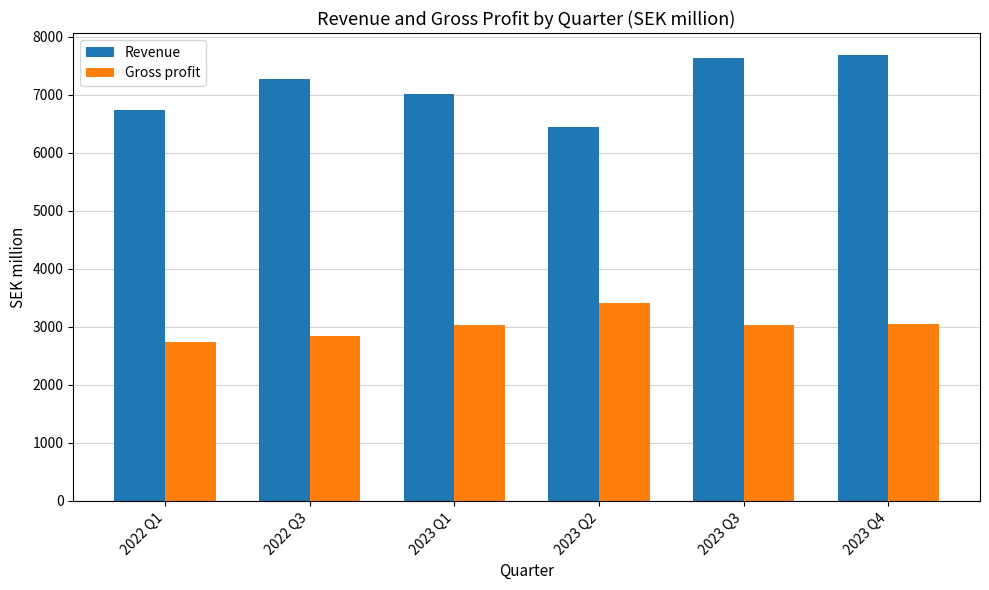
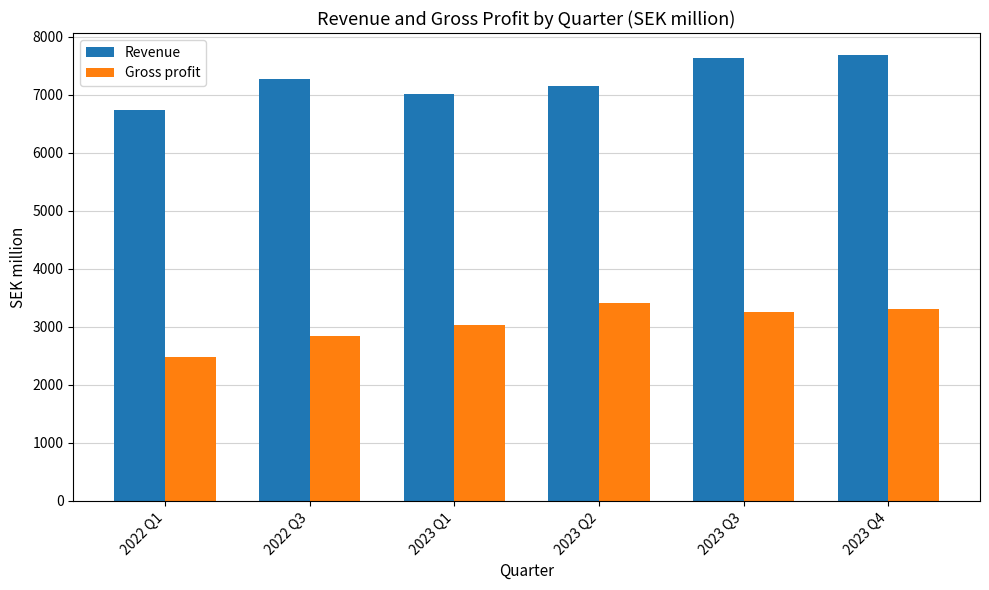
Gross profit, 2022 Q1: 2700 -> 2500
Revenue, 2023 Q2: 6500 -> 7200
Gross profit, 2023 Q3: 3000 -> 3300
Gross profit, 2023 Q4: 3100 -> 3300
